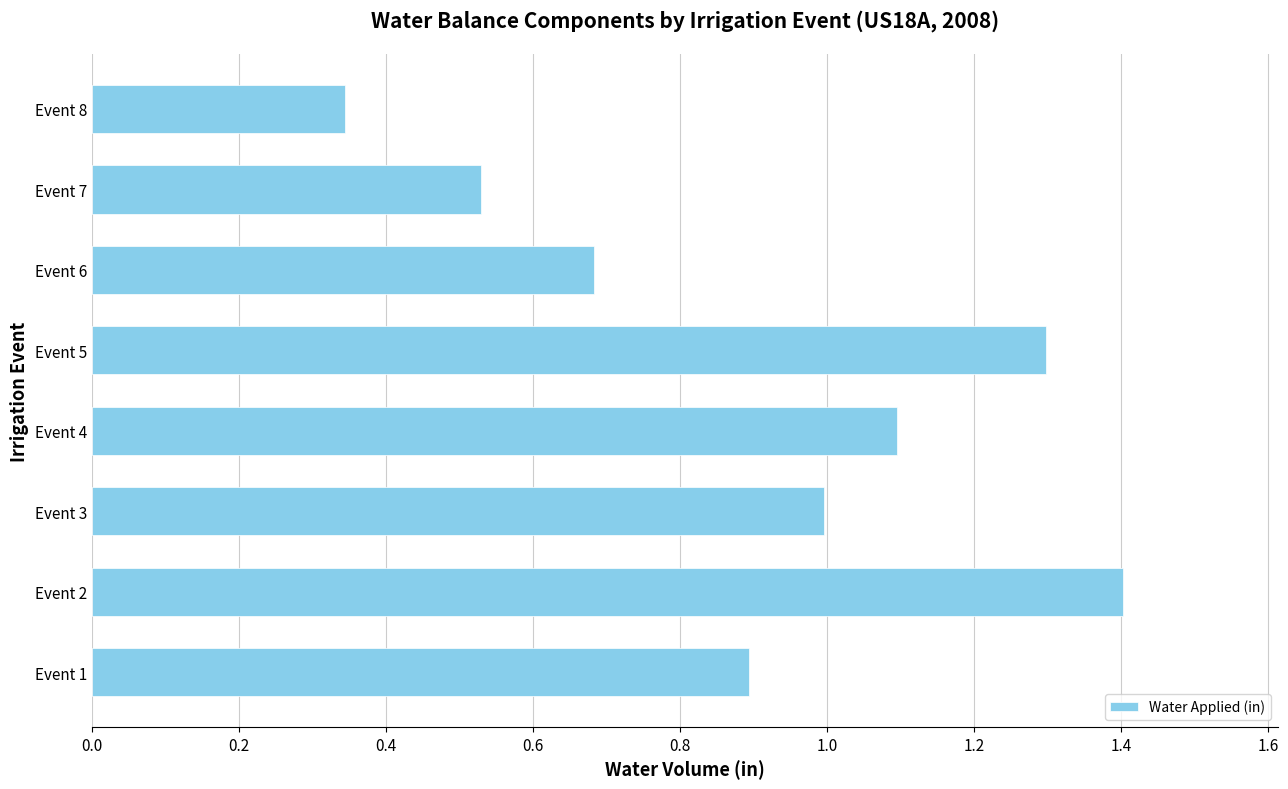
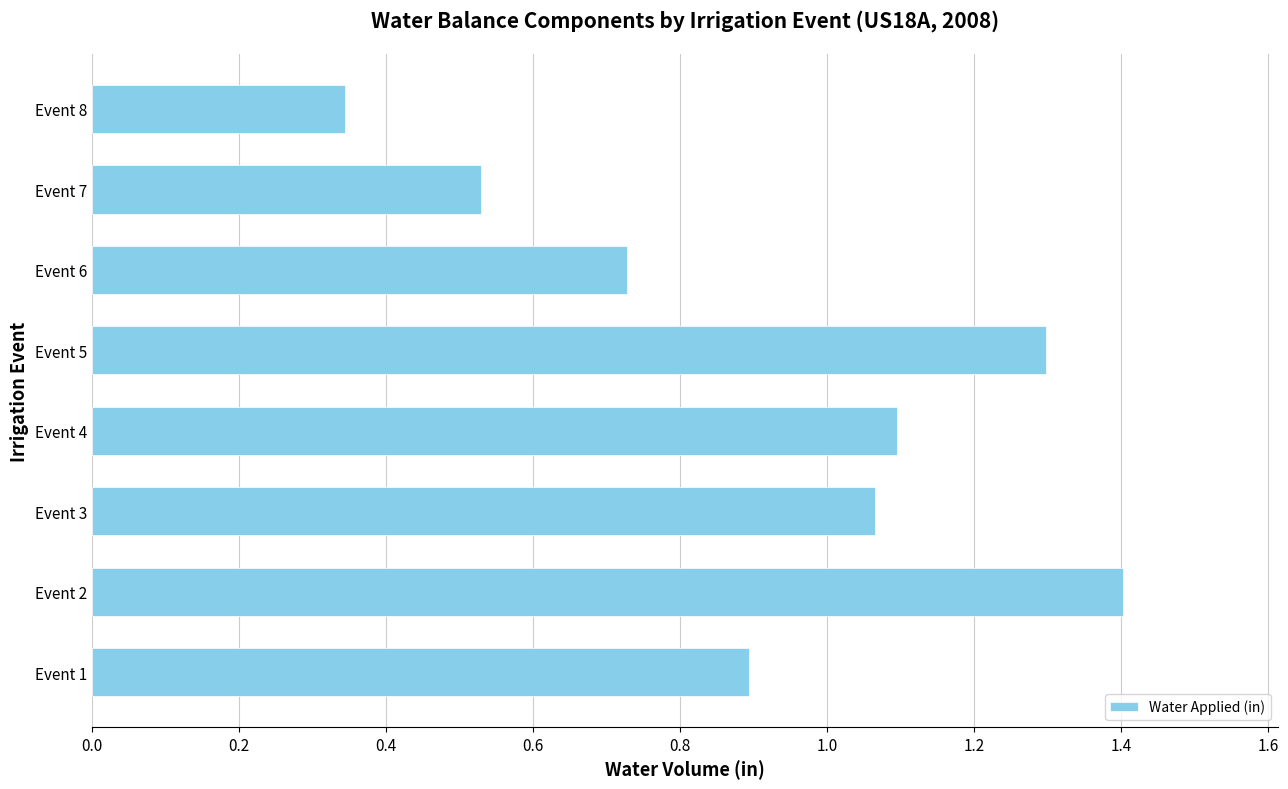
Event 6: 0.68 -> 0.73
Event 3: 1.00 -> 1.07
